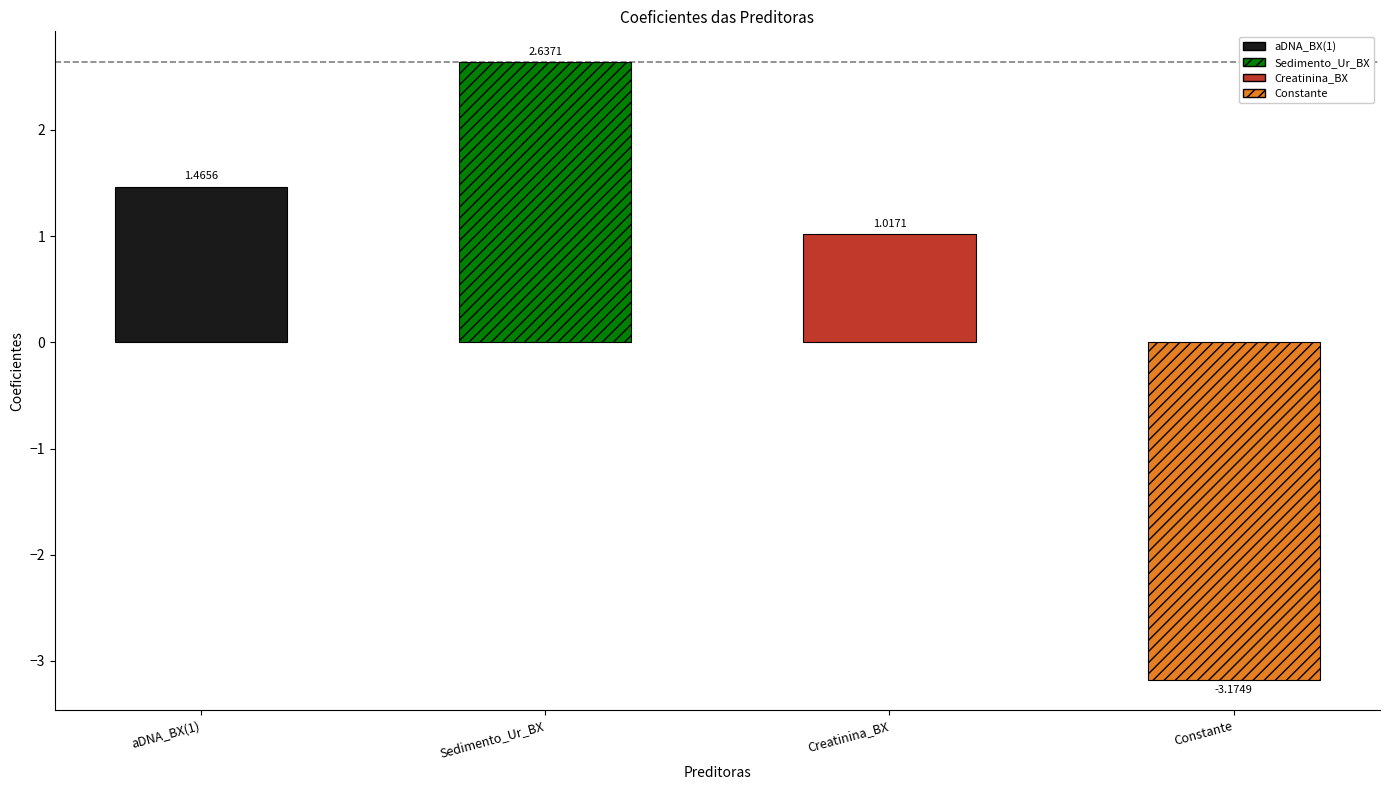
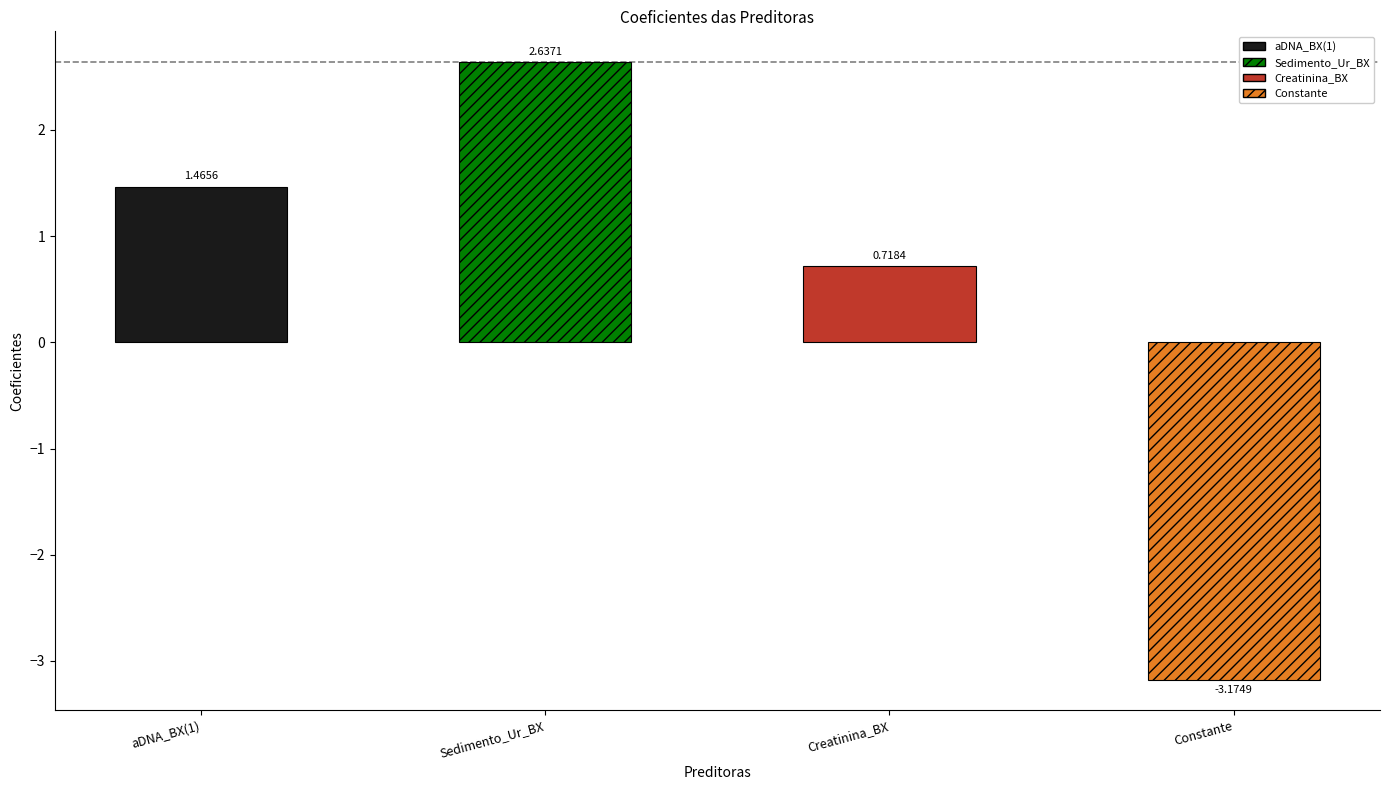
Creatinina_BX: 1.0171 -> 0.7184
